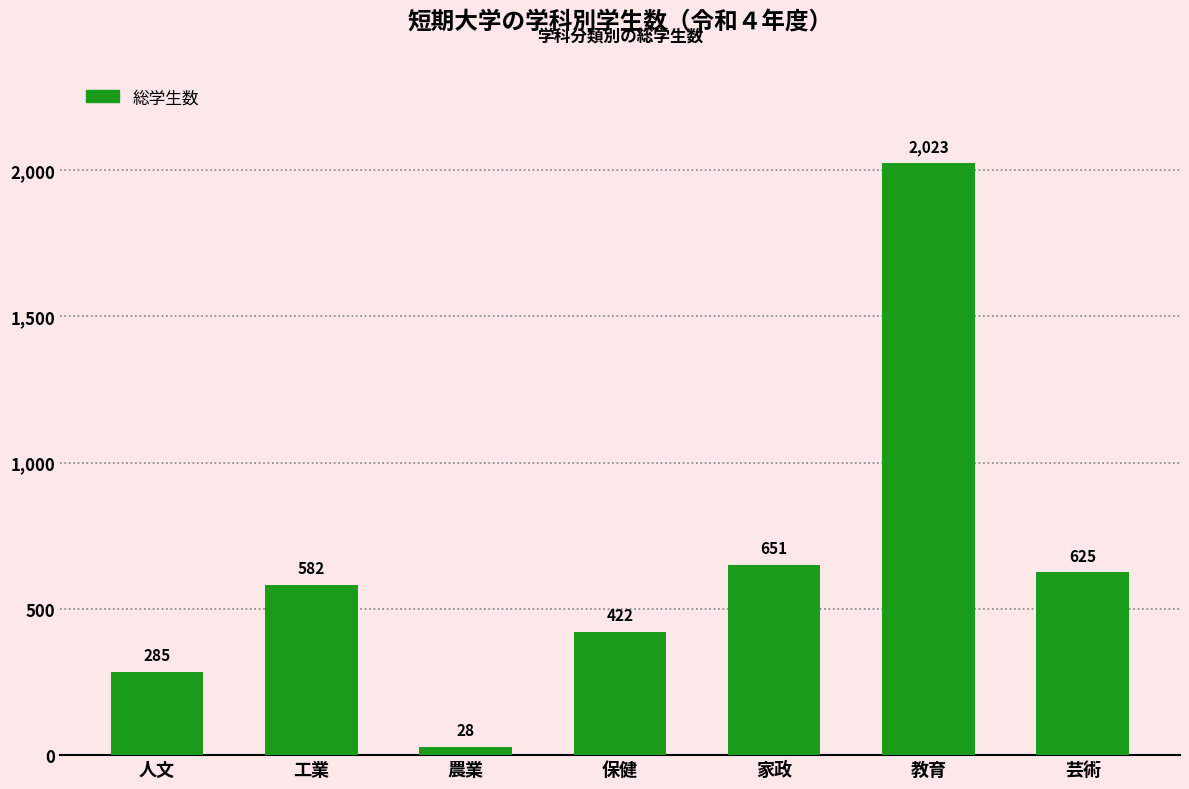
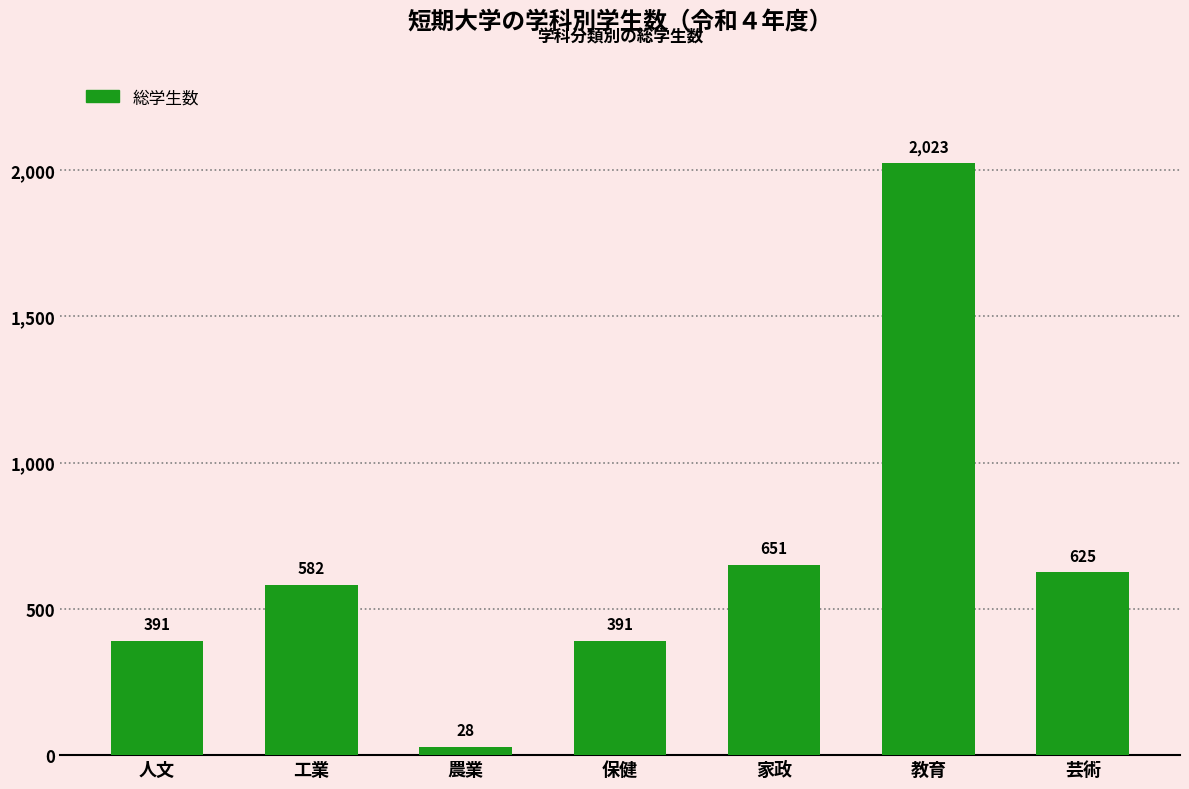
人文: 285 -> 391
保健: 422 -> 391
